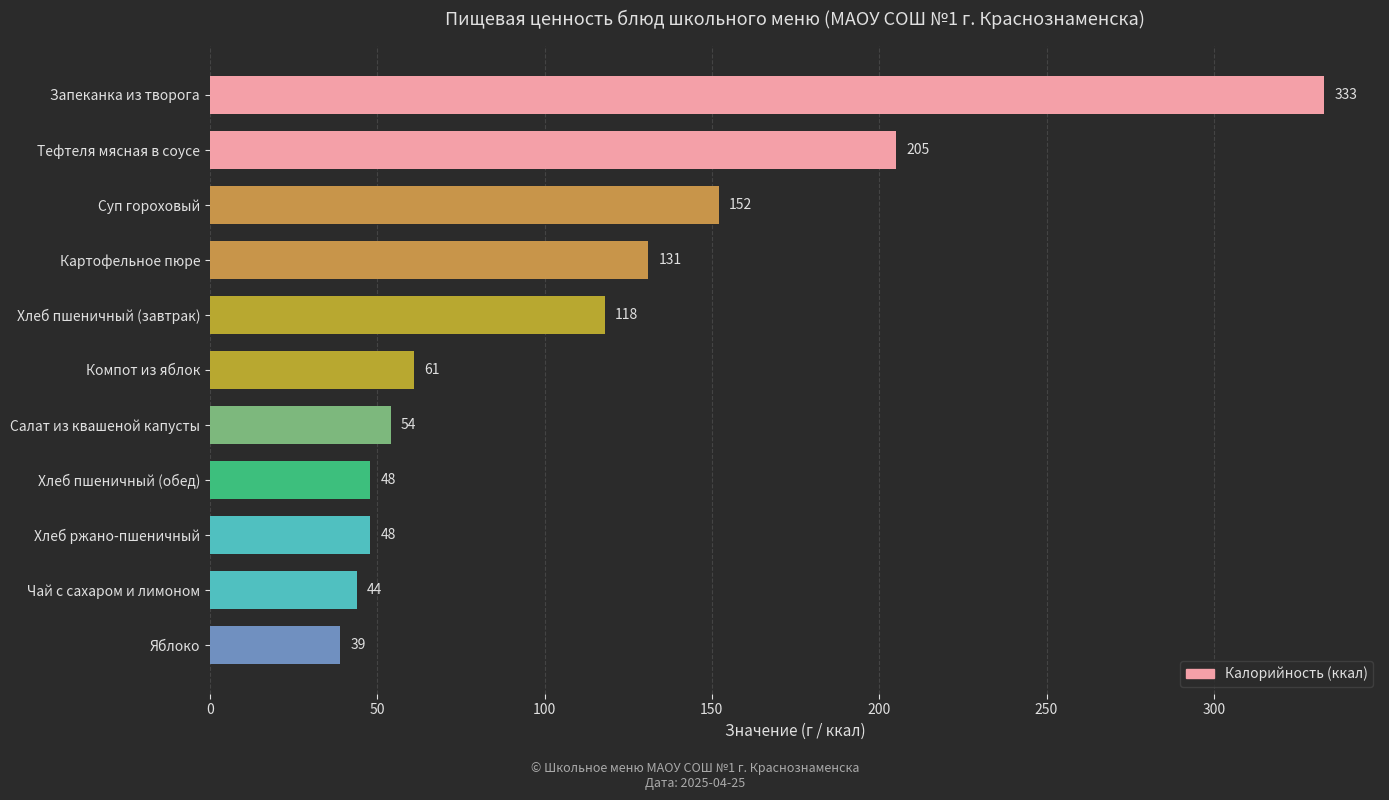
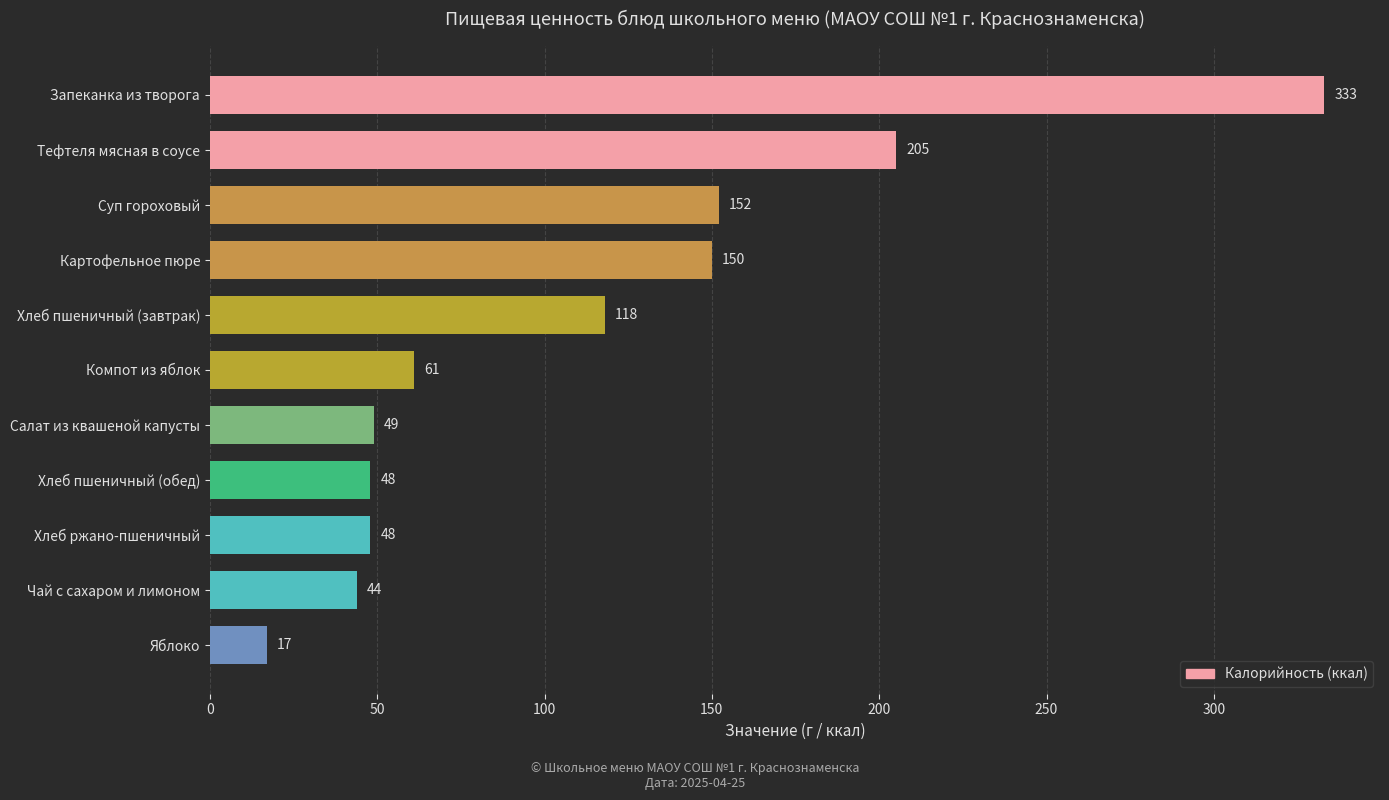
Картофельное пюре: 131 -> 150
Салат из квашеной капусты: 54 -> 49
Яблоко: 39 -> 17
